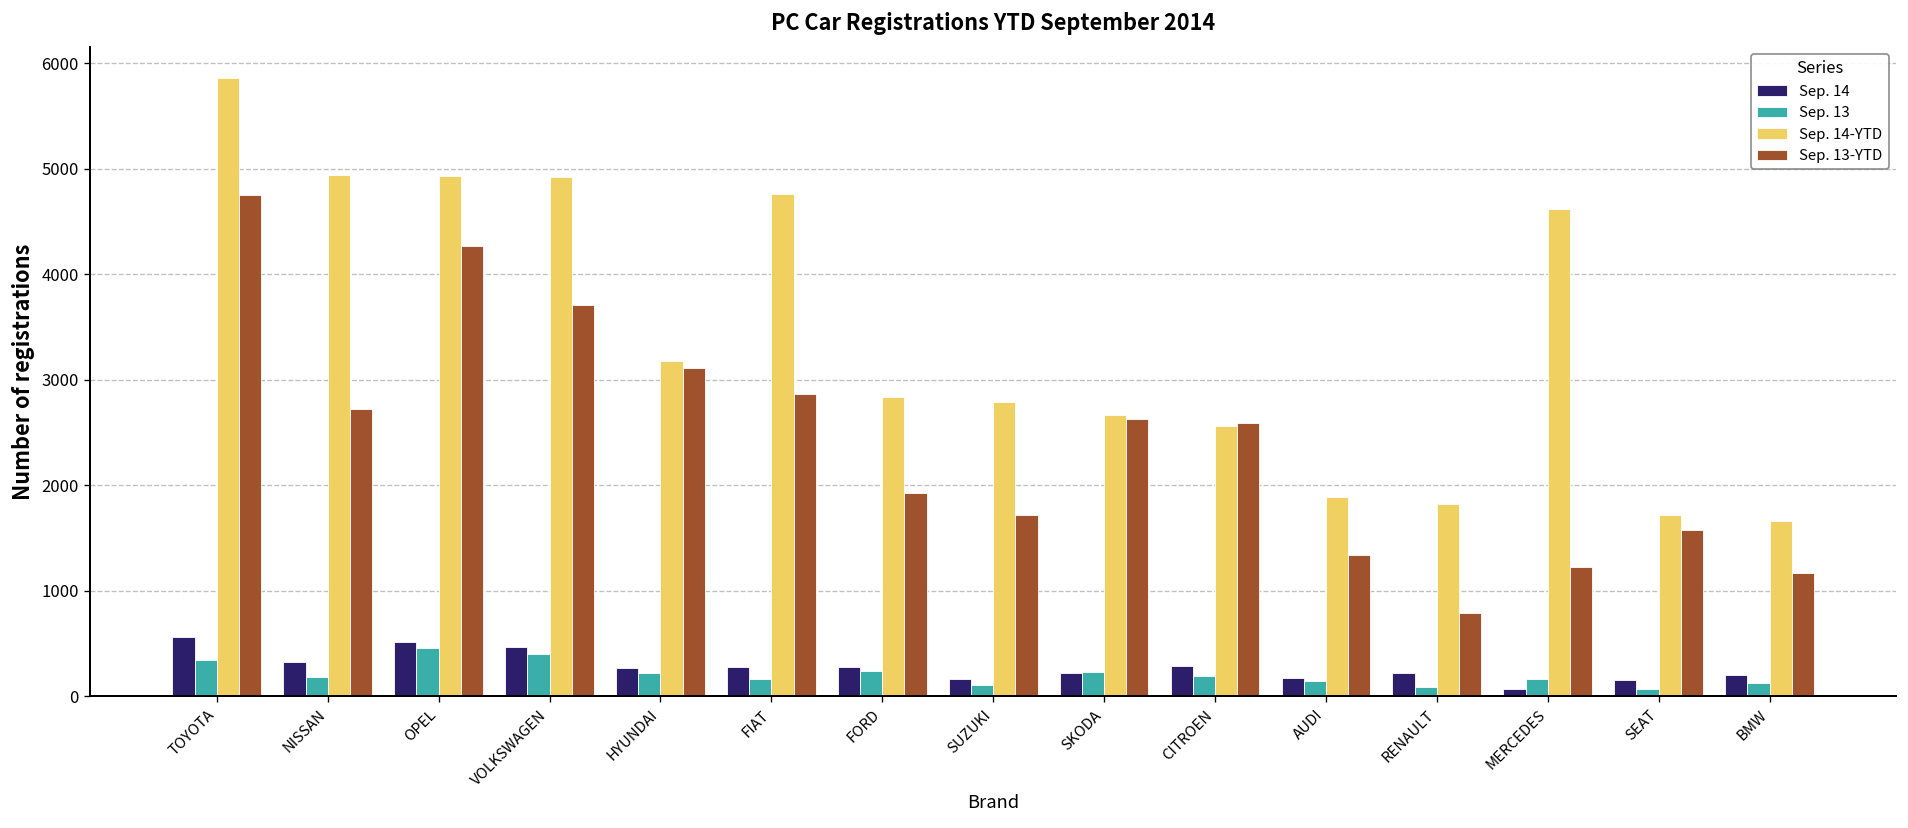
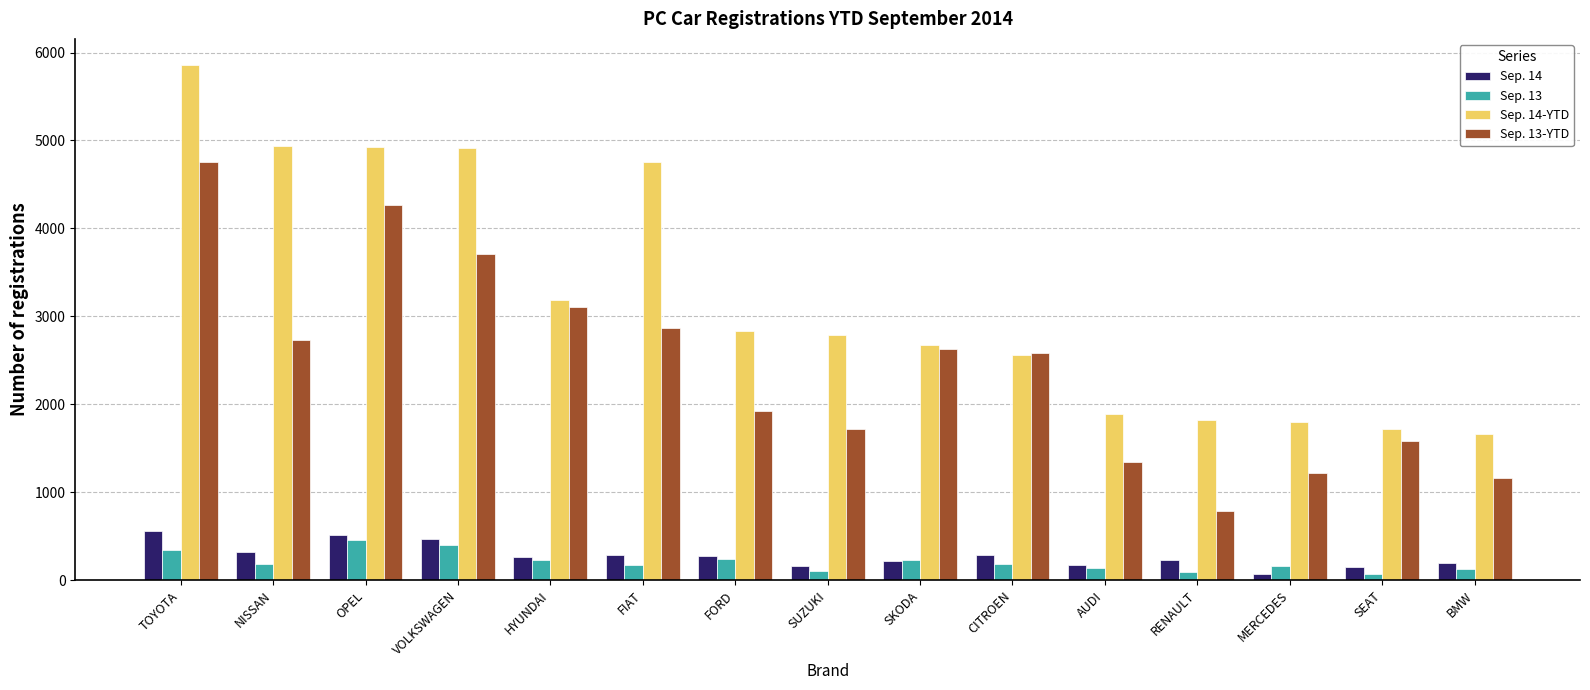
Sep. 14-YTD, MERCEDES: 4600 -> 1800
